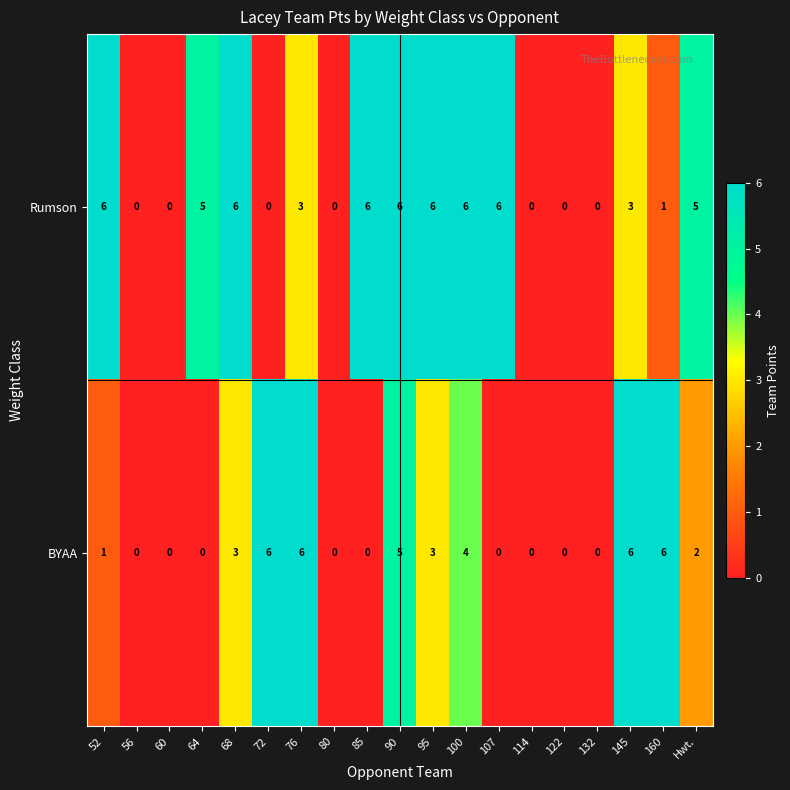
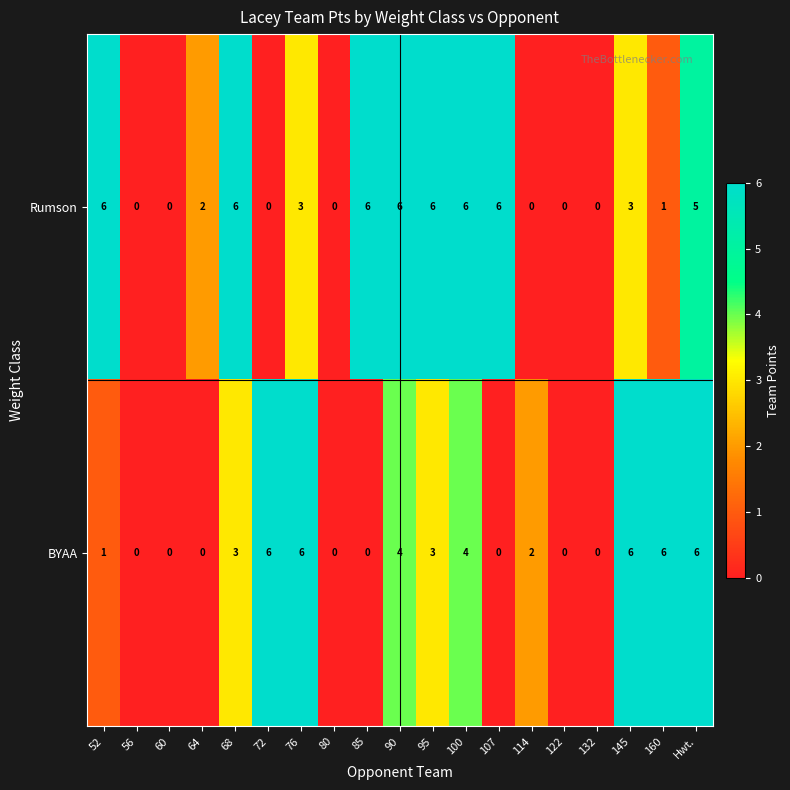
Rumson, 64: 5 -> 2
BYAA, 90: 5 -> 4
BYAA, 114: 0 -> 2
BYAA, Hwt.: 2 -> 6
